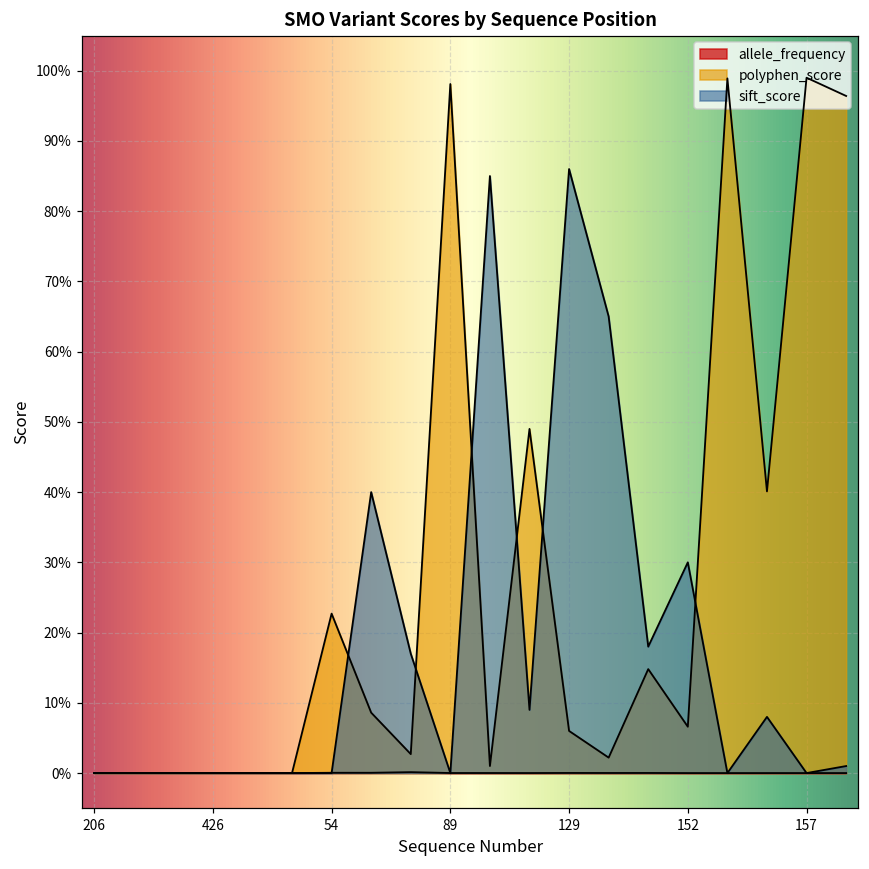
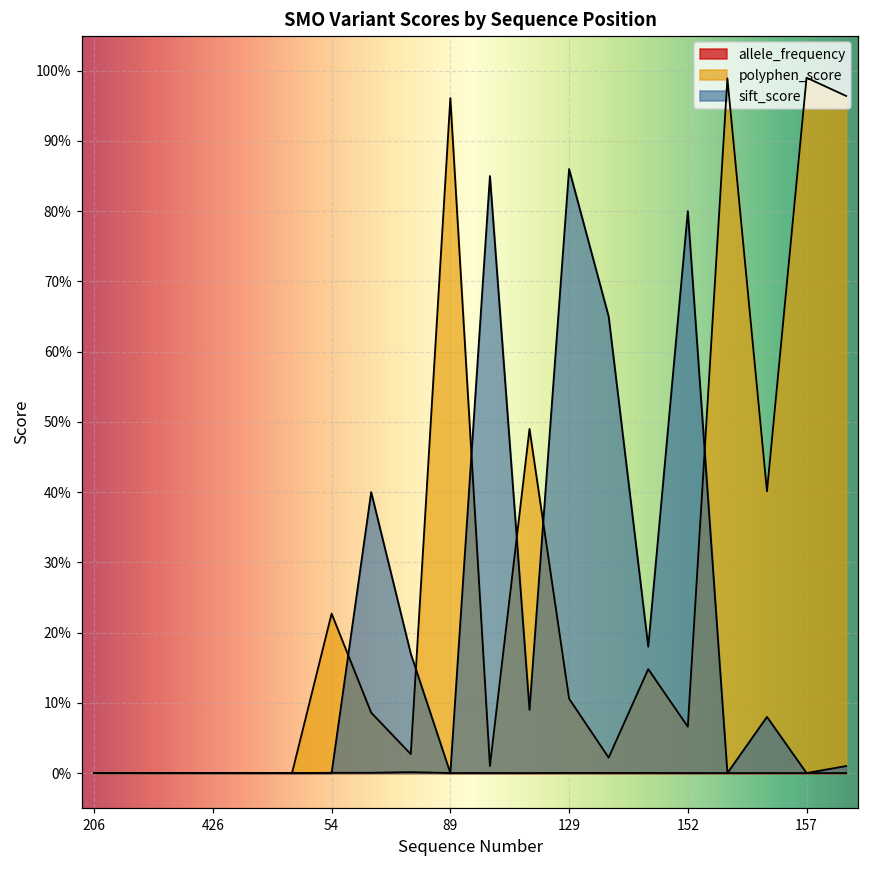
polyphen_score, 89: 98% -> 96%
polyphen_score, 129: 6% -> 11%
sift_score, 152: 30% -> 80%
